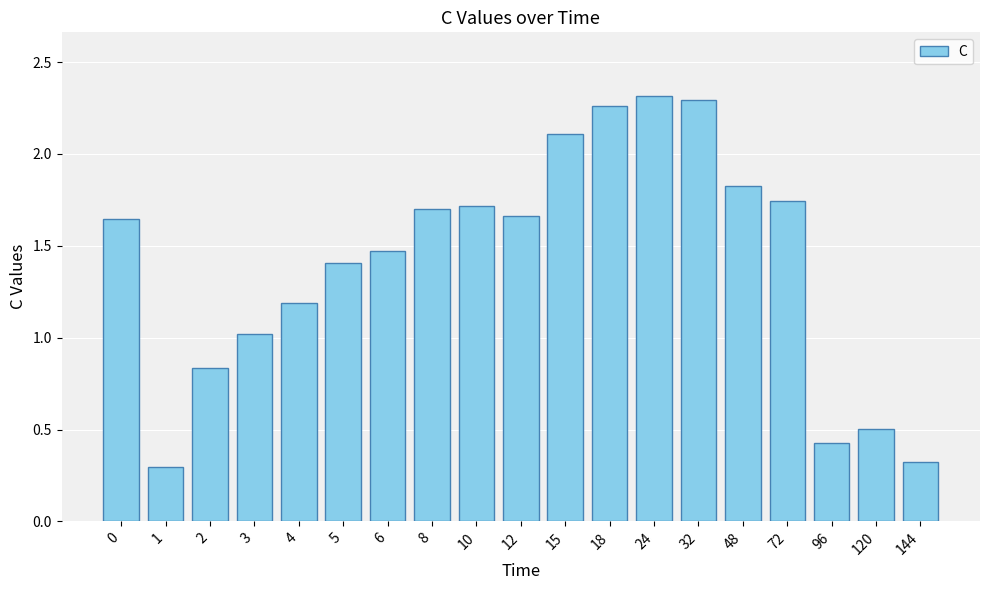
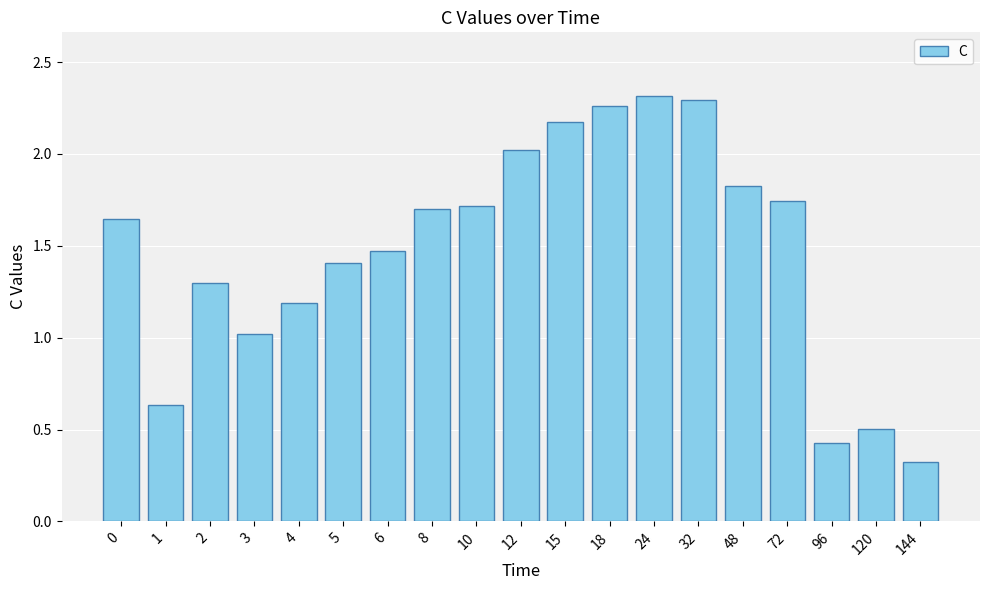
1: 0.30 -> 0.63
2: 0.84 -> 1.30
12: 1.66 -> 2.02
15: 2.11 -> 2.17
